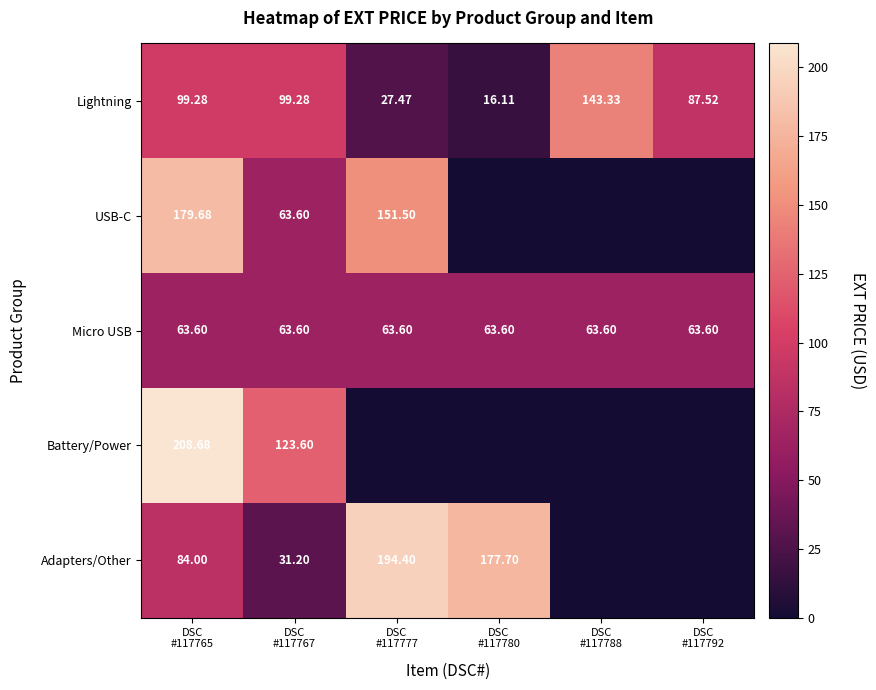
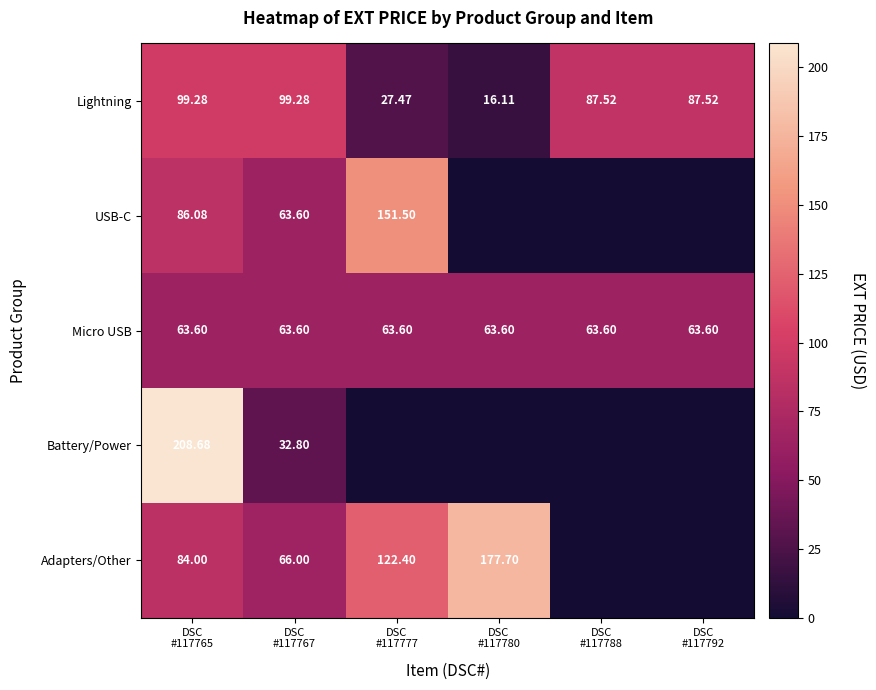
Lightning, DSC #117788: 143.33 -> 87.52
USB-C, DSC #117765: 179.68 -> 86.08
Battery/Power, DSC #117767: 123.60 -> 32.80
Adapters/Other, DSC #117767: 31.20 -> 66.00
Adapters/Other, DSC #117777: 194.40 -> 122.40
